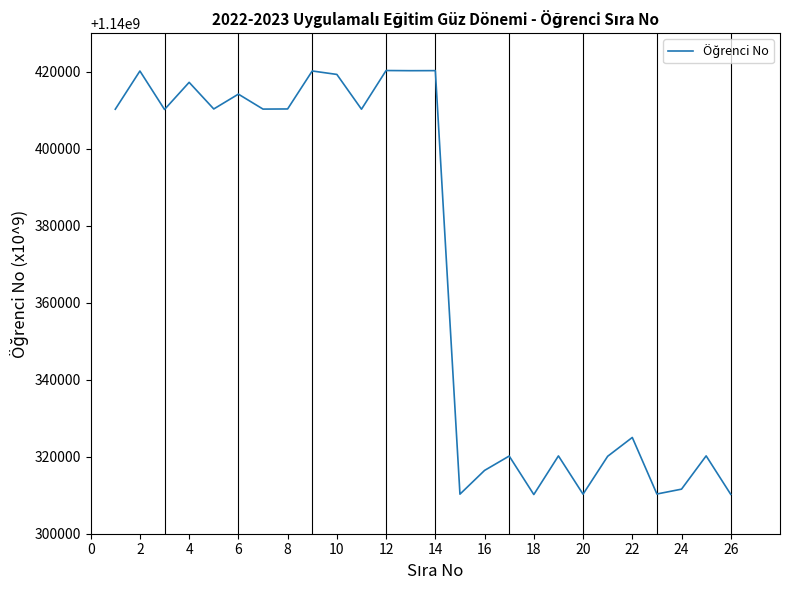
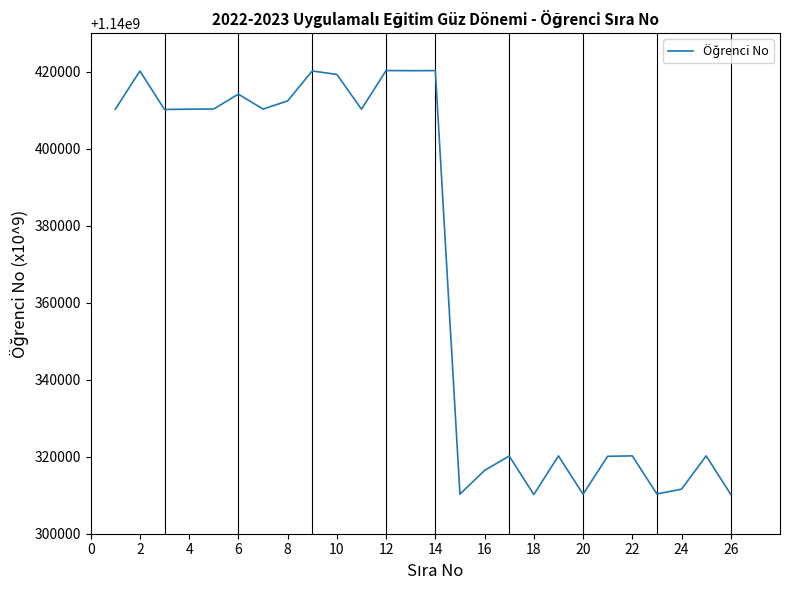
4: 1140417000 -> 1140410000
8: 1140410000 -> 1140412000
22: 1140325000 -> 1140320000
